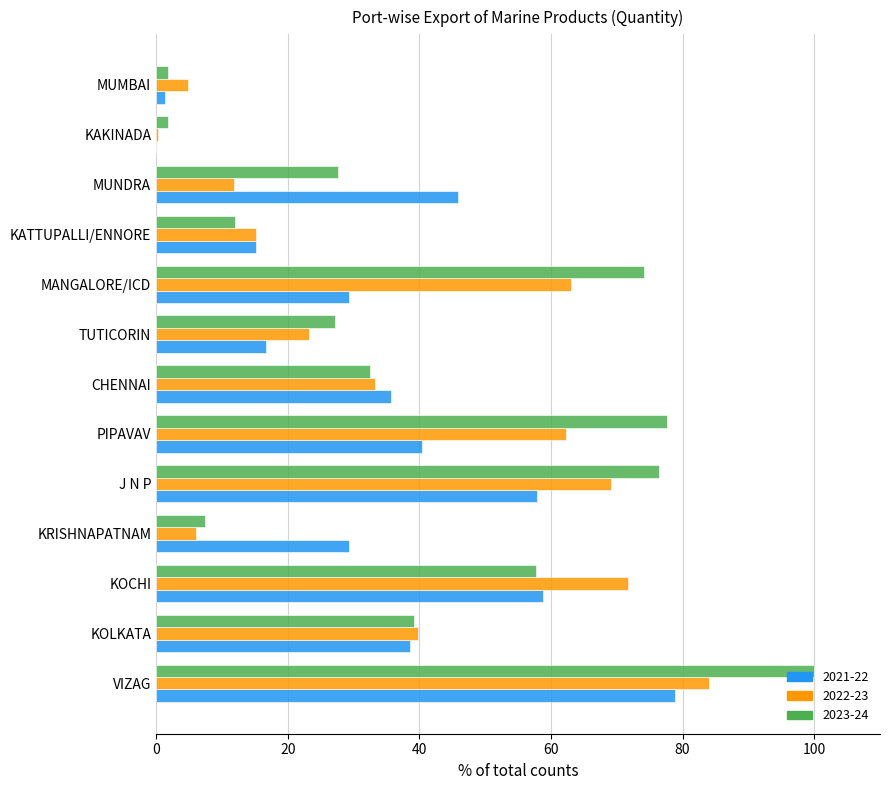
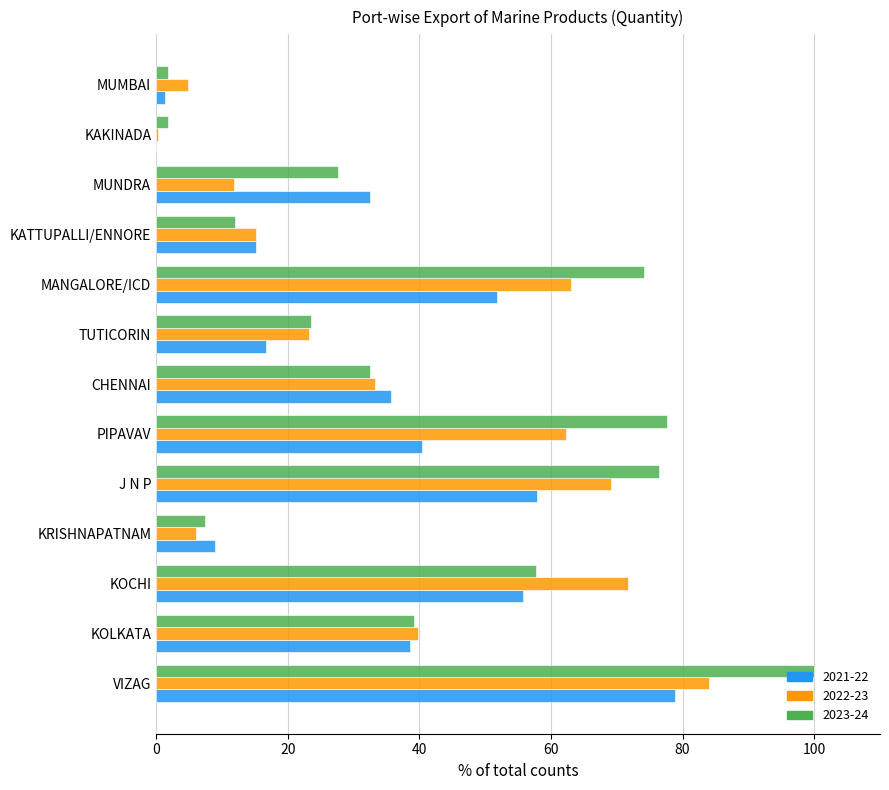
2021-22, MUNDRA: 46 -> 33
2021-22, MANGALORE/ICD: 29 -> 52
2023-24, TUTICORIN: 27 -> 23
2021-22, KRISHNAPATNAM: 29 -> 9
2021-22, KOCHI: 59 -> 56
